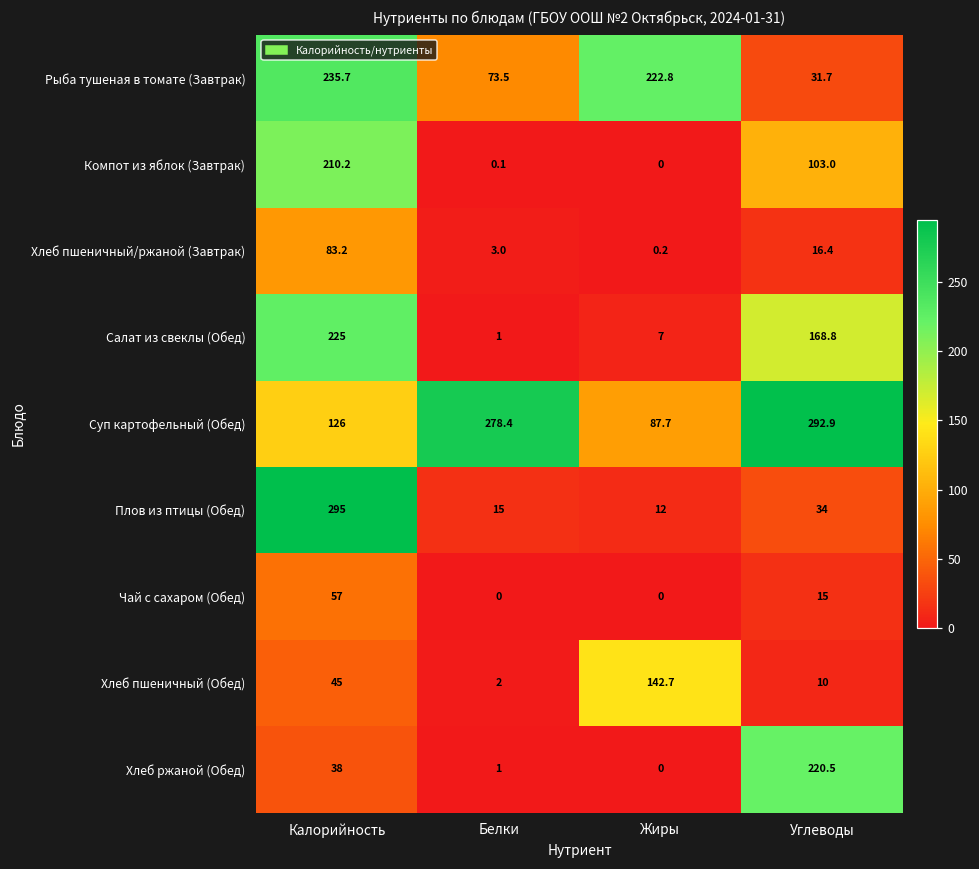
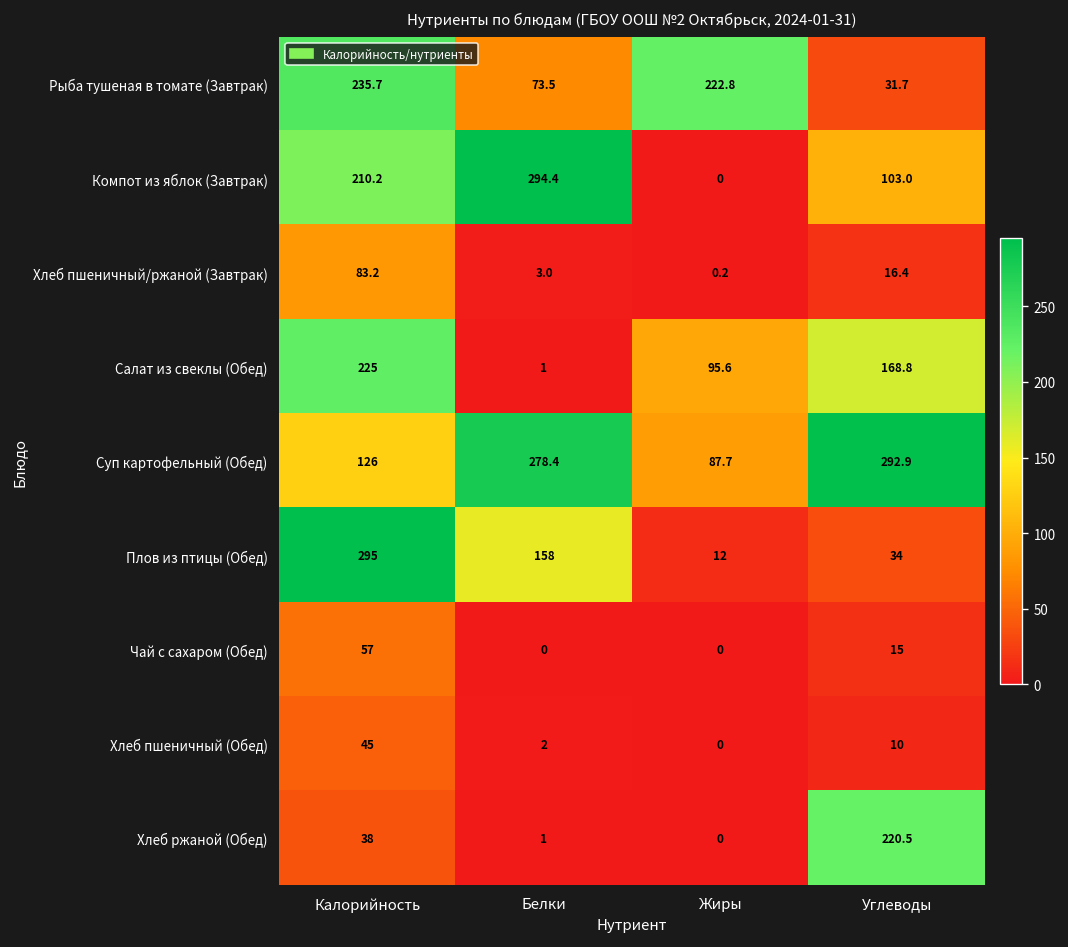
Компот из яблок (Завтрак), Белки: 0.1 -> 294.4
Салат из свеклы (Обед), Жиры: 7 -> 95.6
Плов из птицы (Обед), Белки: 15 -> 158
Хлеб пшеничный (Обед), Жиры: 142.7 -> 0
